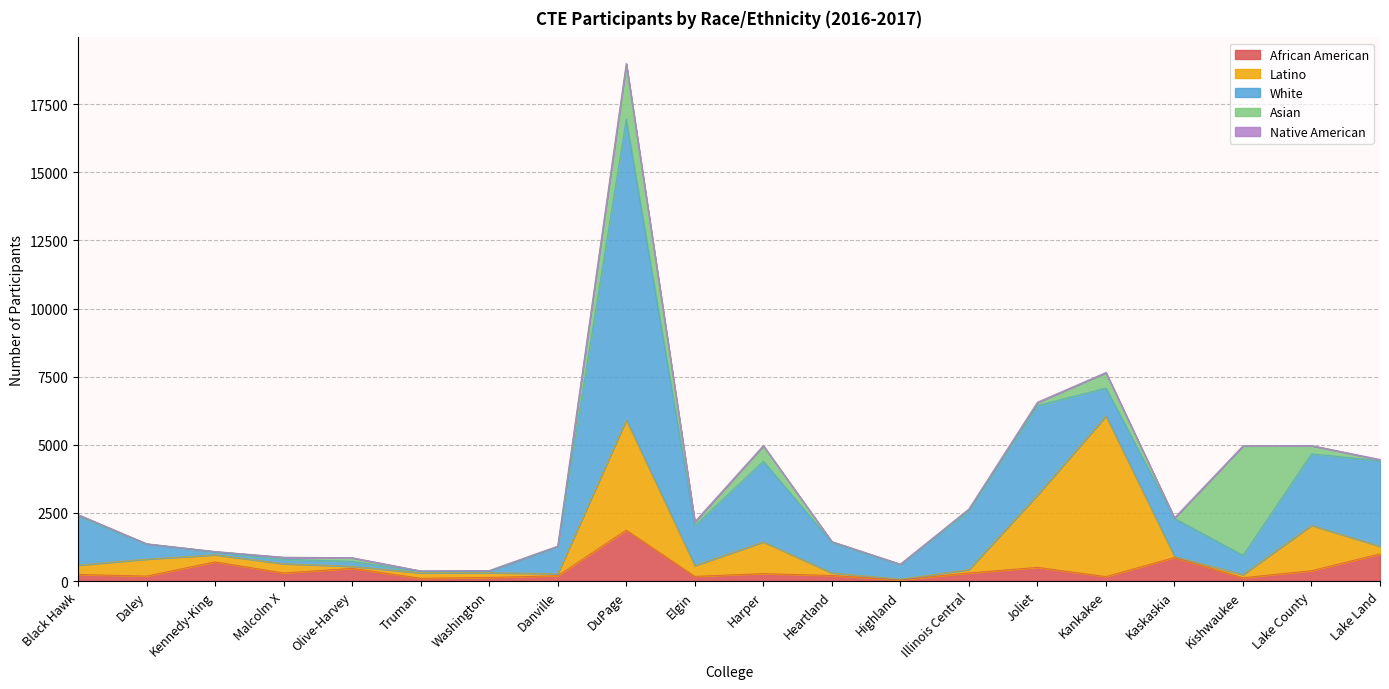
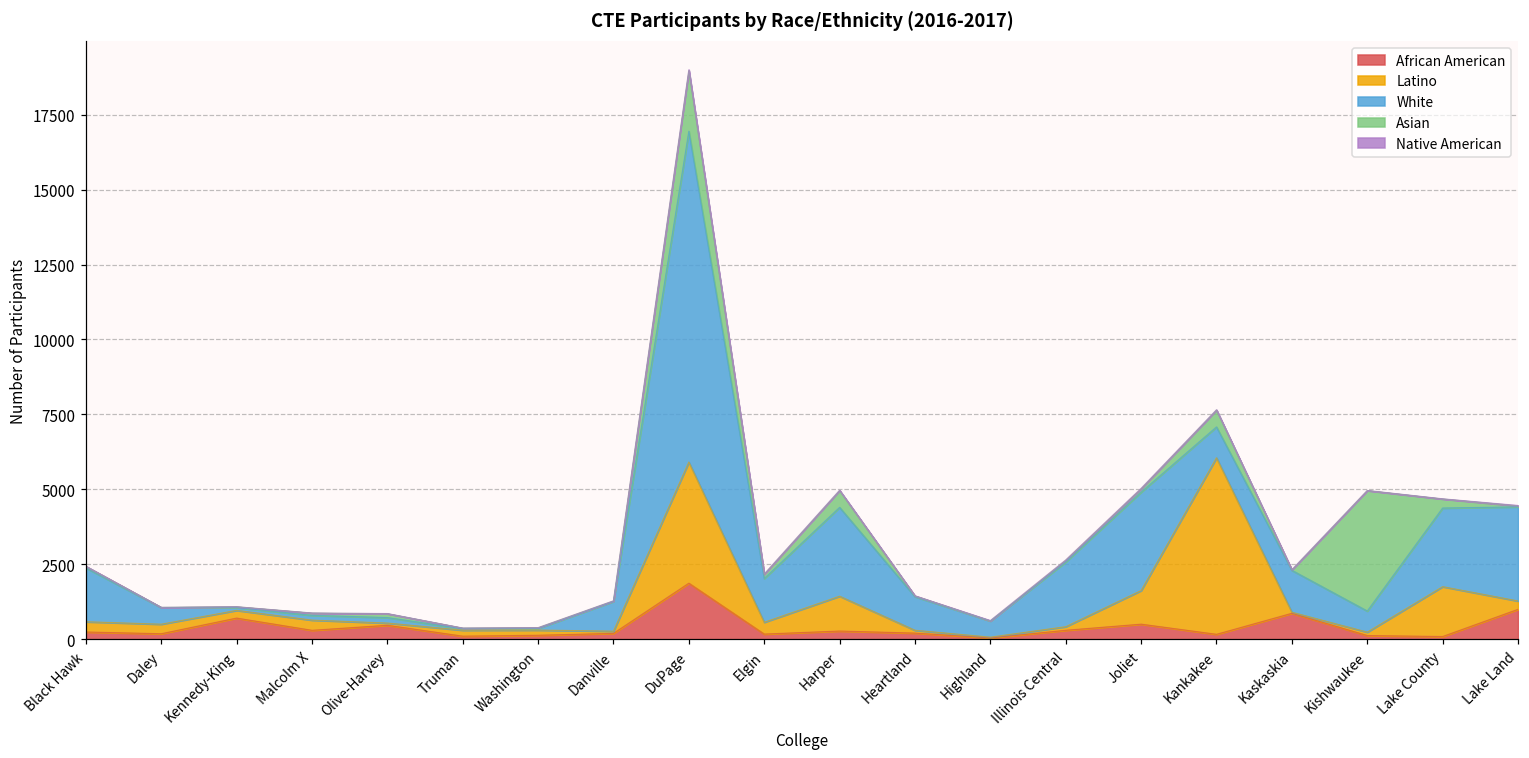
Latino, Daley: 600 -> 300
Latino, Joliet: 2700 -> 1100
African American, Lake County: 400 -> 100
